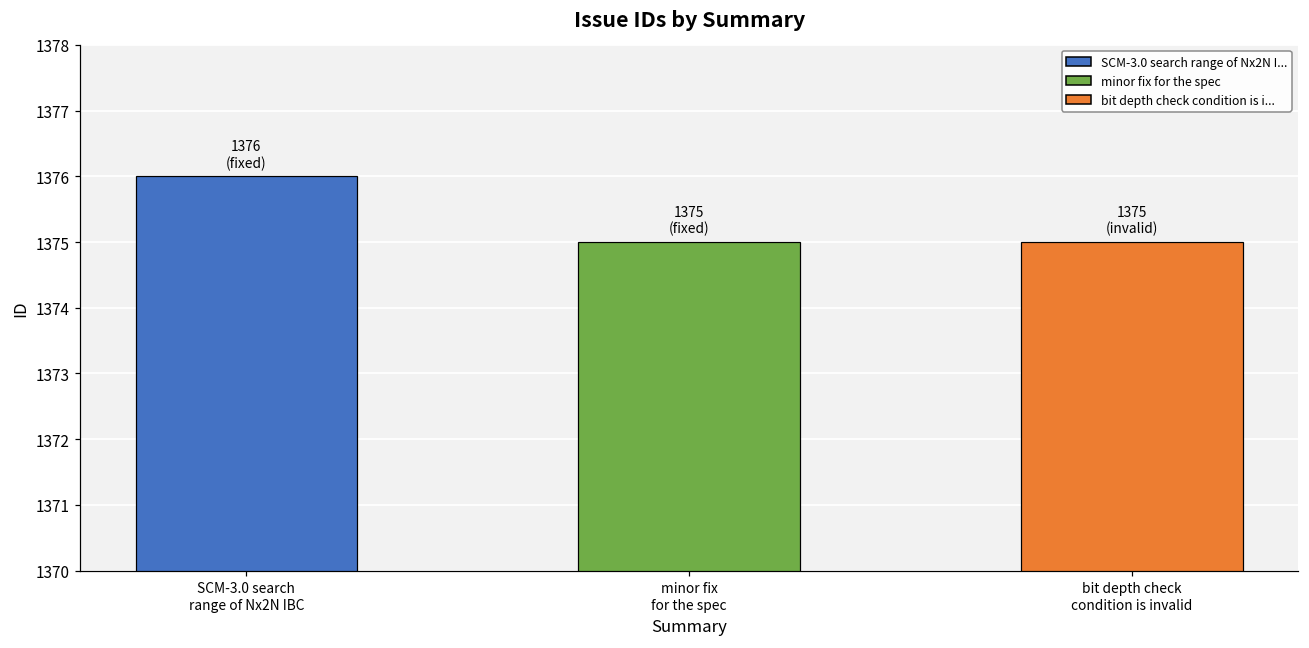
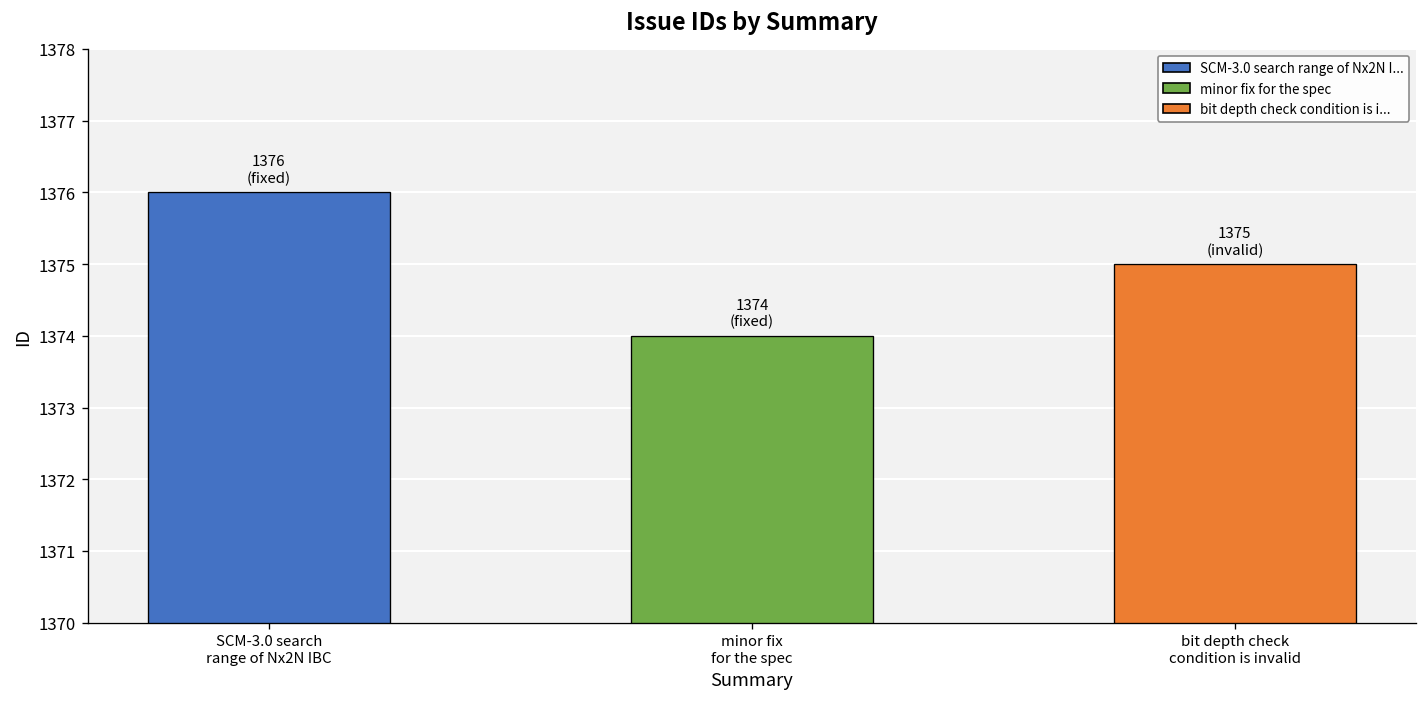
minor fix for the spec: 1375 -> 1374
